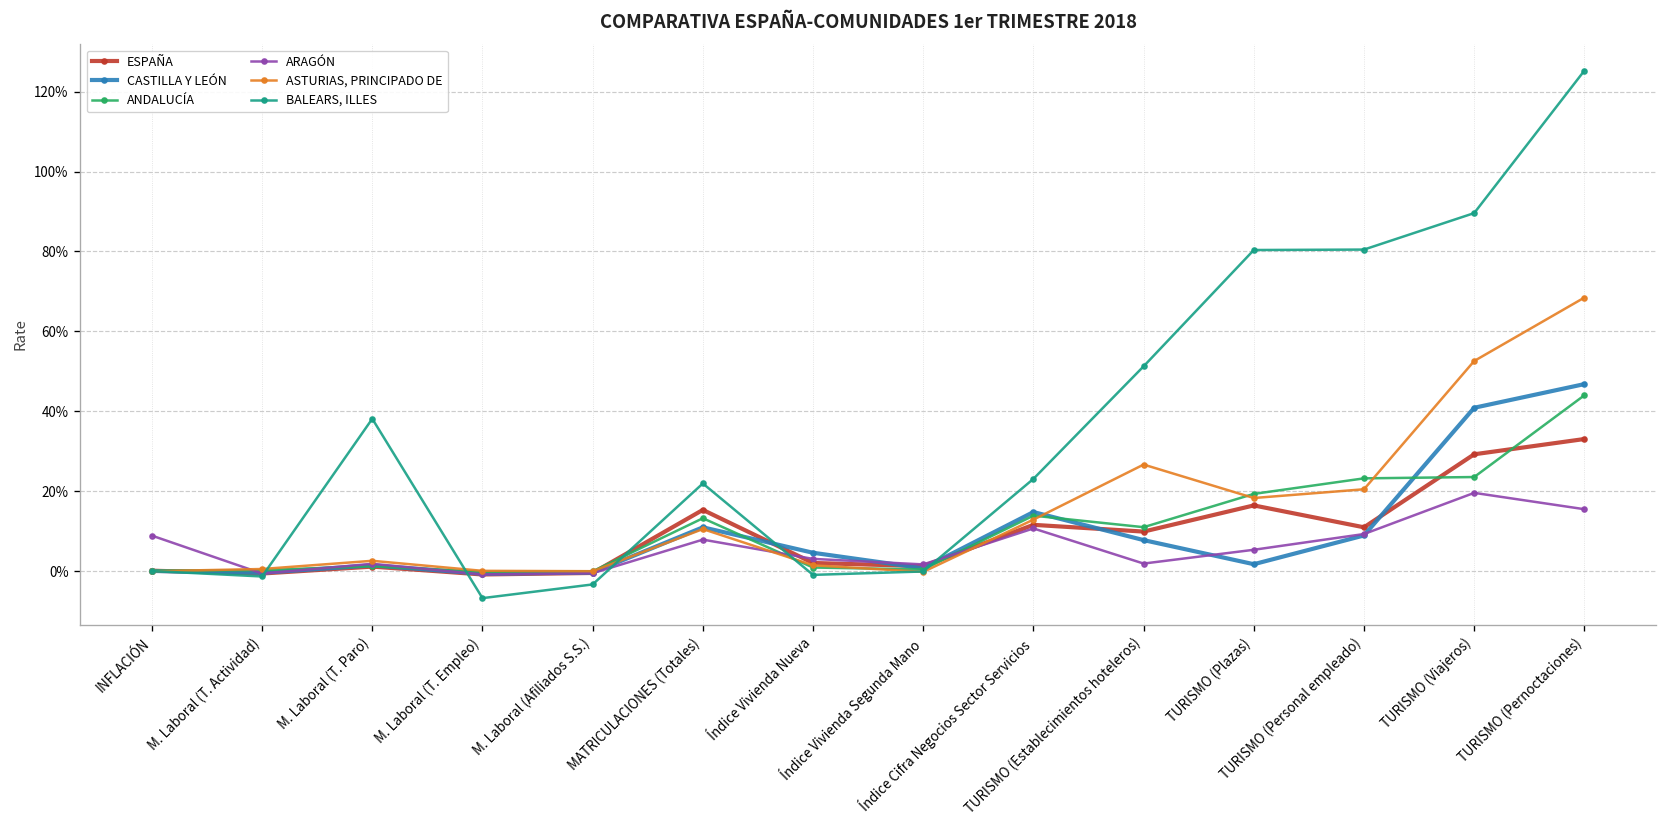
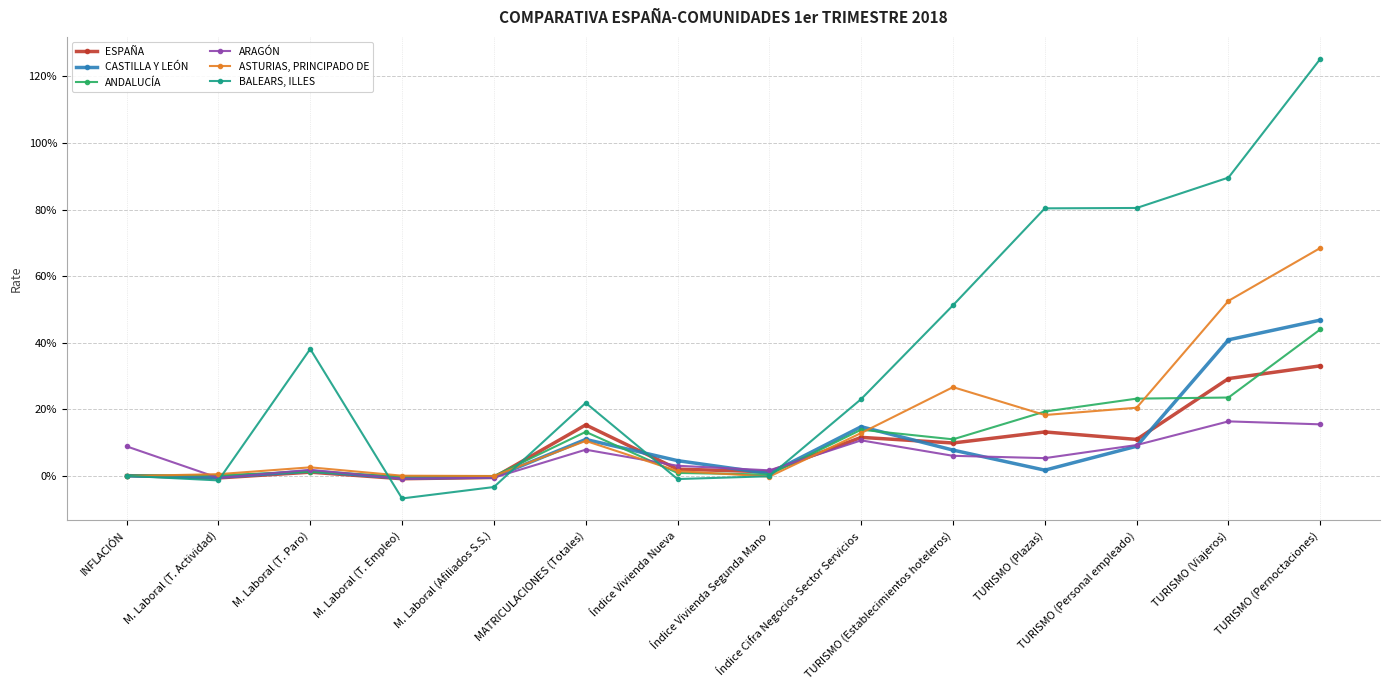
ARAGÓN, TURISMO (Establecimientos hoteleros): 2% -> 6%
ESPAÑA, TURISMO (Plazas): 16% -> 13%
ARAGÓN, TURISMO (Viajeros): 20% -> 16%
